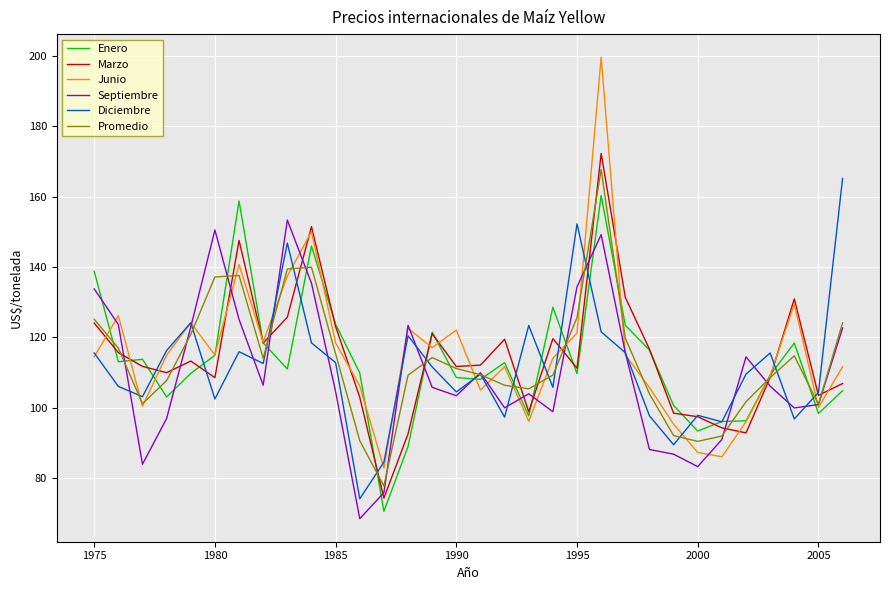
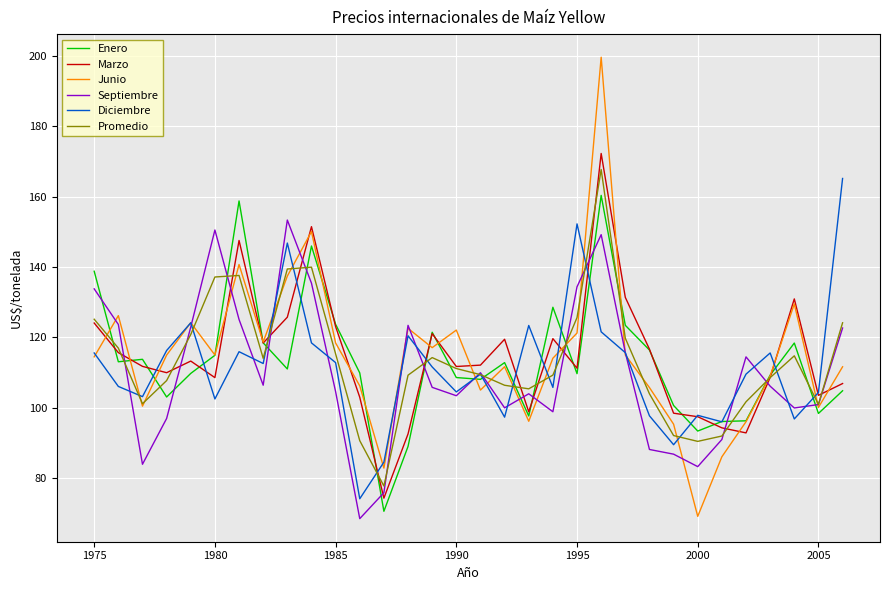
Junio, 2000: 87 -> 69
